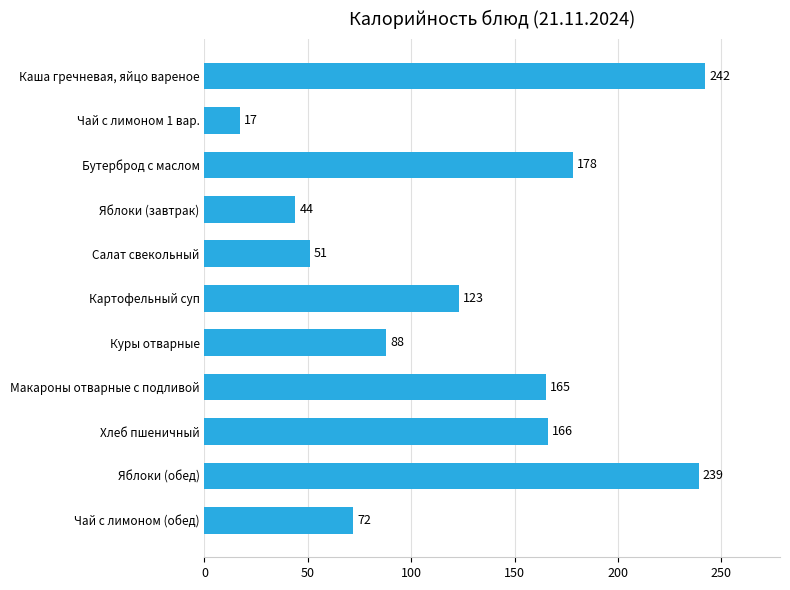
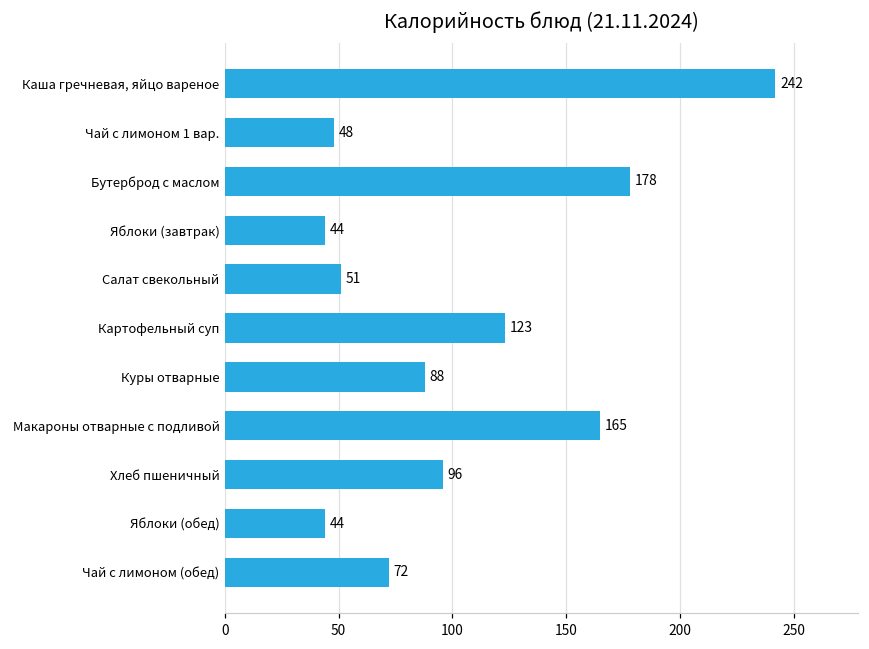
Чай с лимоном 1 вар.: 17 -> 48
Хлеб пшеничный: 166 -> 96
Яблоки (обед): 239 -> 44
